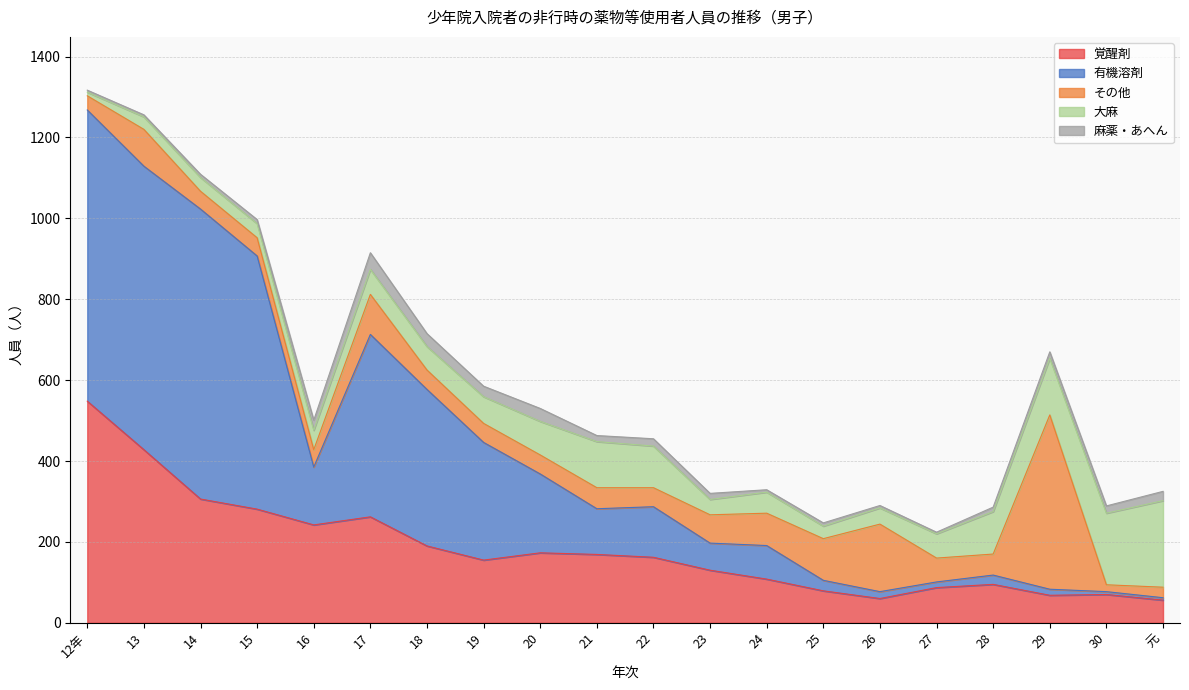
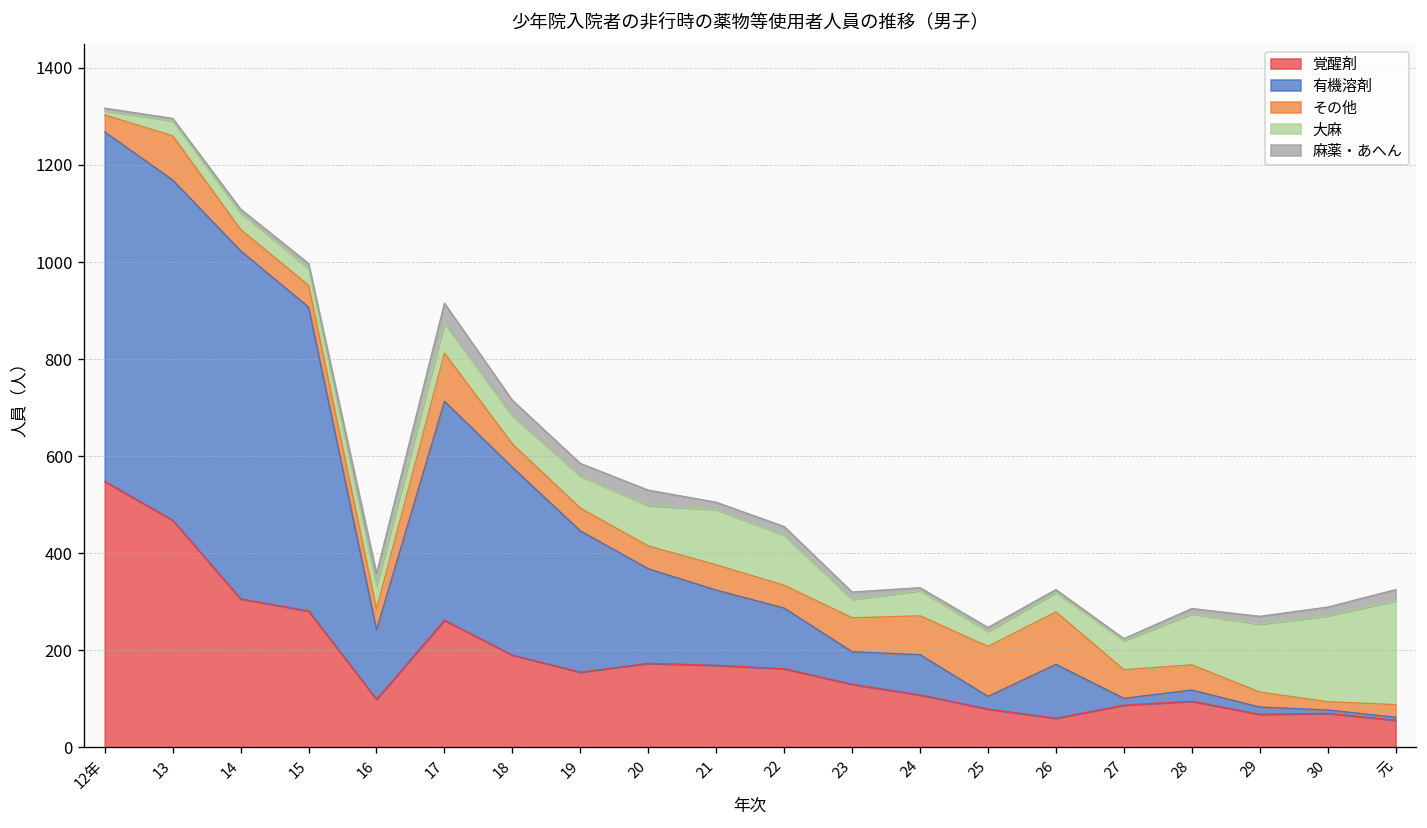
覚醒剤, 13: 430 -> 470
覚醒剤, 16: 240 -> 100
有機溶剤, 21: 110 -> 160
有機溶剤, 26: 20 -> 110
その他, 26: 170 -> 110
その他, 29: 430 -> 30
